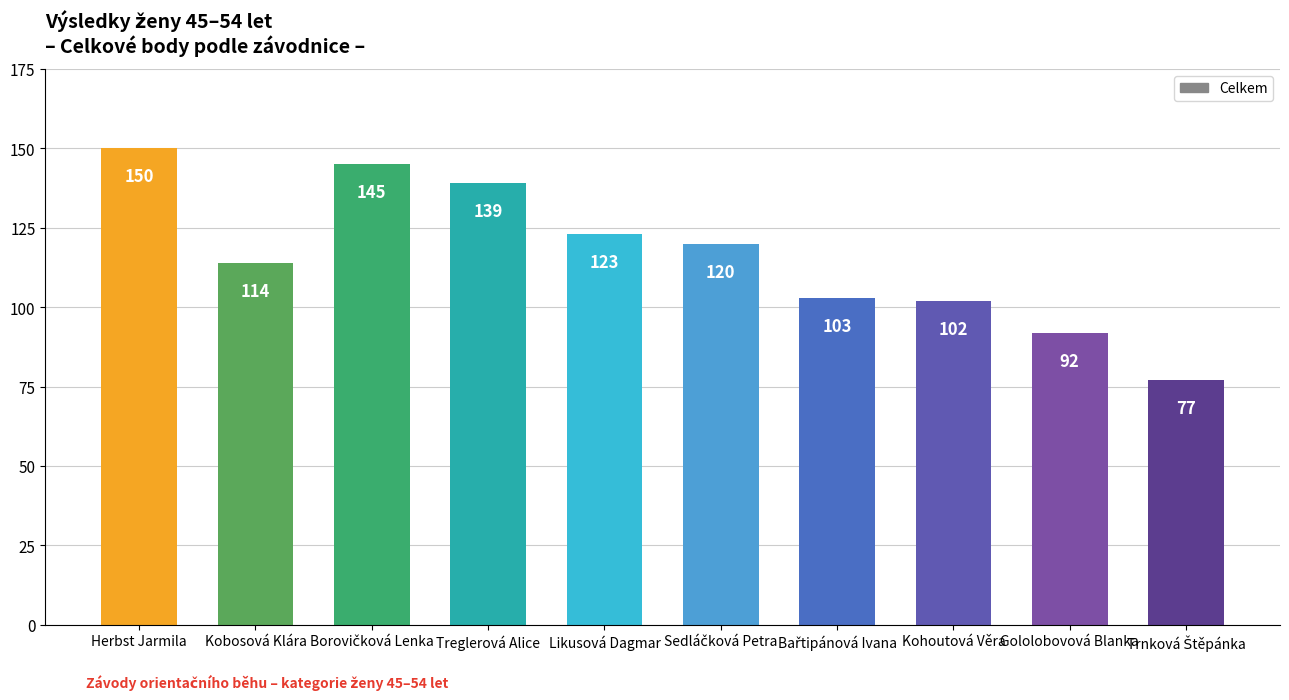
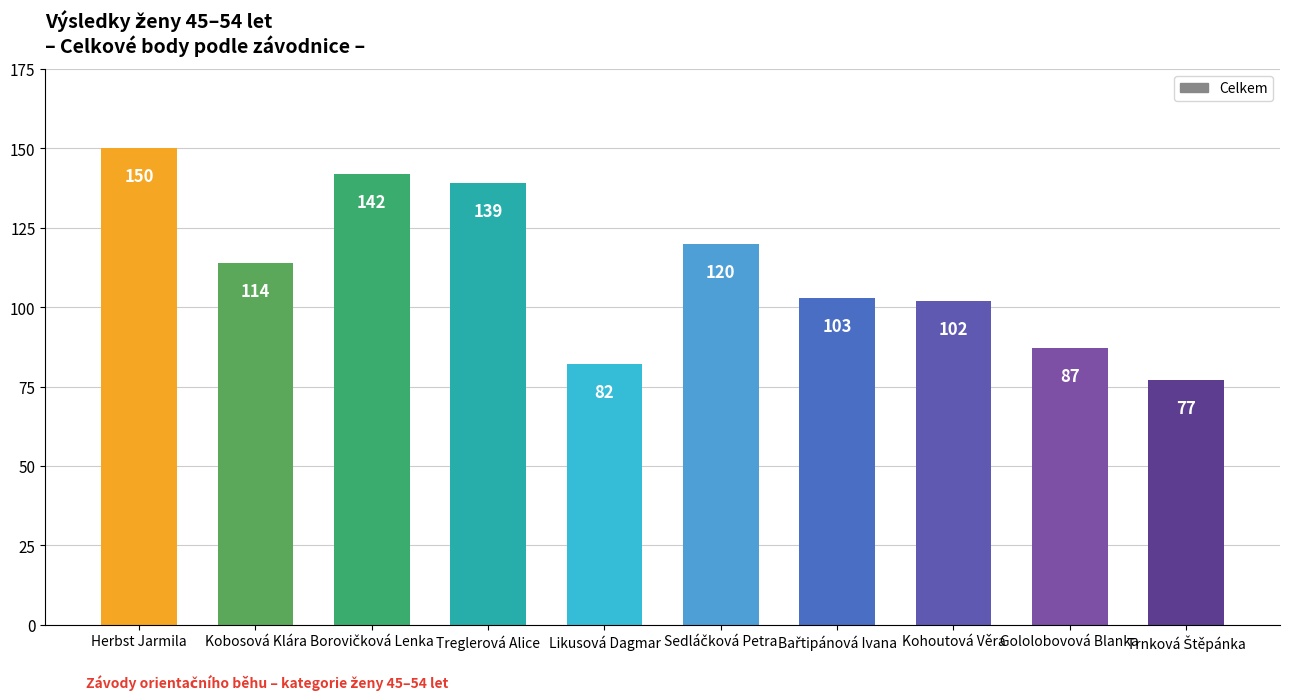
Borovičková Lenka: 145 -> 142
Likusová Dagmar: 123 -> 82
Gololobovová Blanka: 92 -> 87
